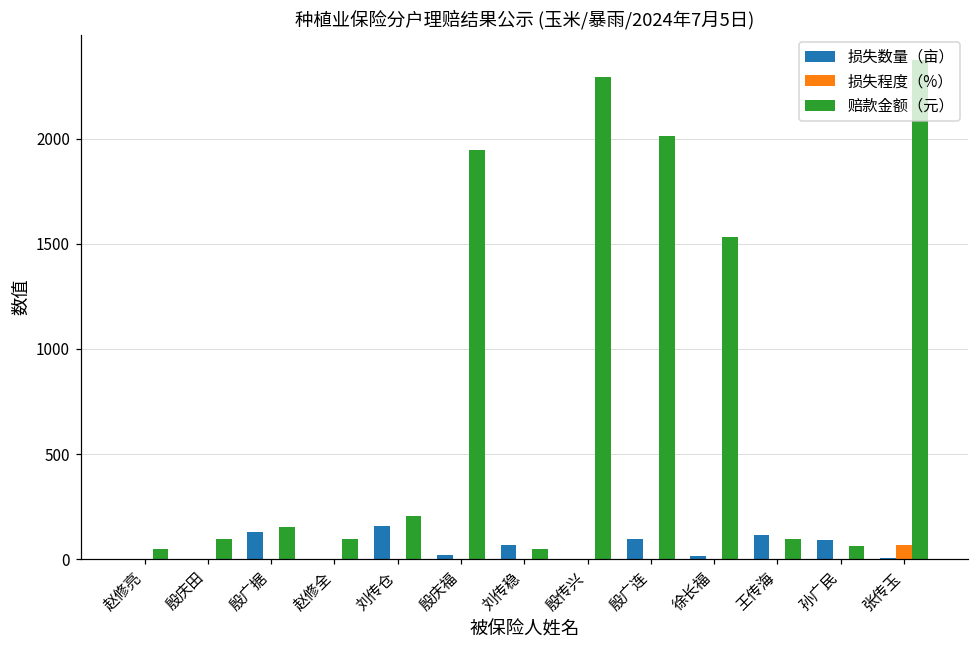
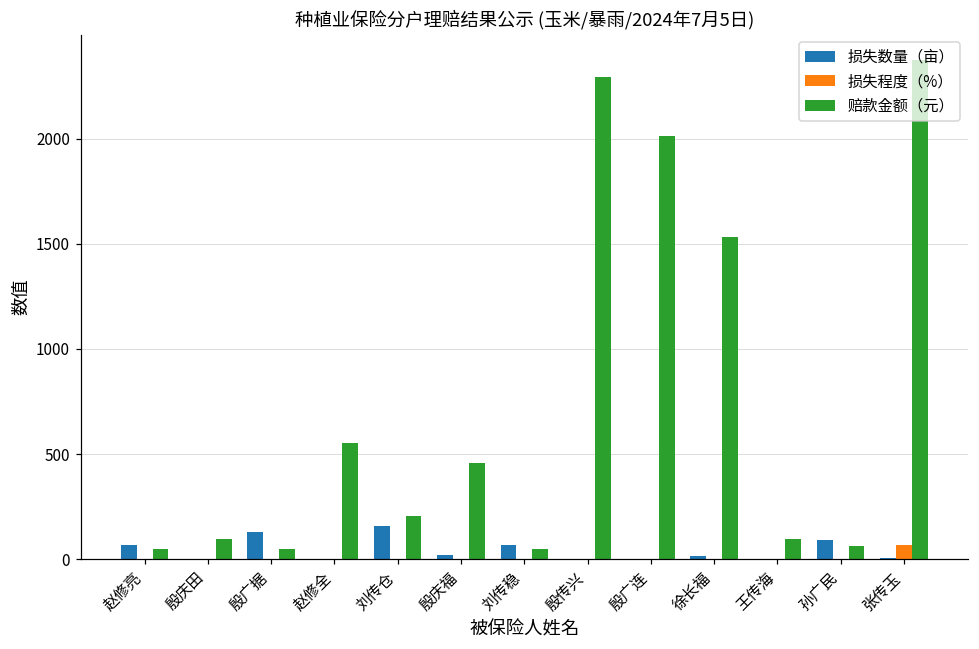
损失数量（亩）, 赵修亮: 0 -> 70
赔款金额（元）, 殷广据: 150 -> 50
赔款金额（元）, 赵修全: 100 -> 550
赔款金额（元）, 殷庆福: 1950 -> 460
损失数量（亩）, 殷广连: 90 -> 0
损失数量（亩）, 王传海: 120 -> 0
